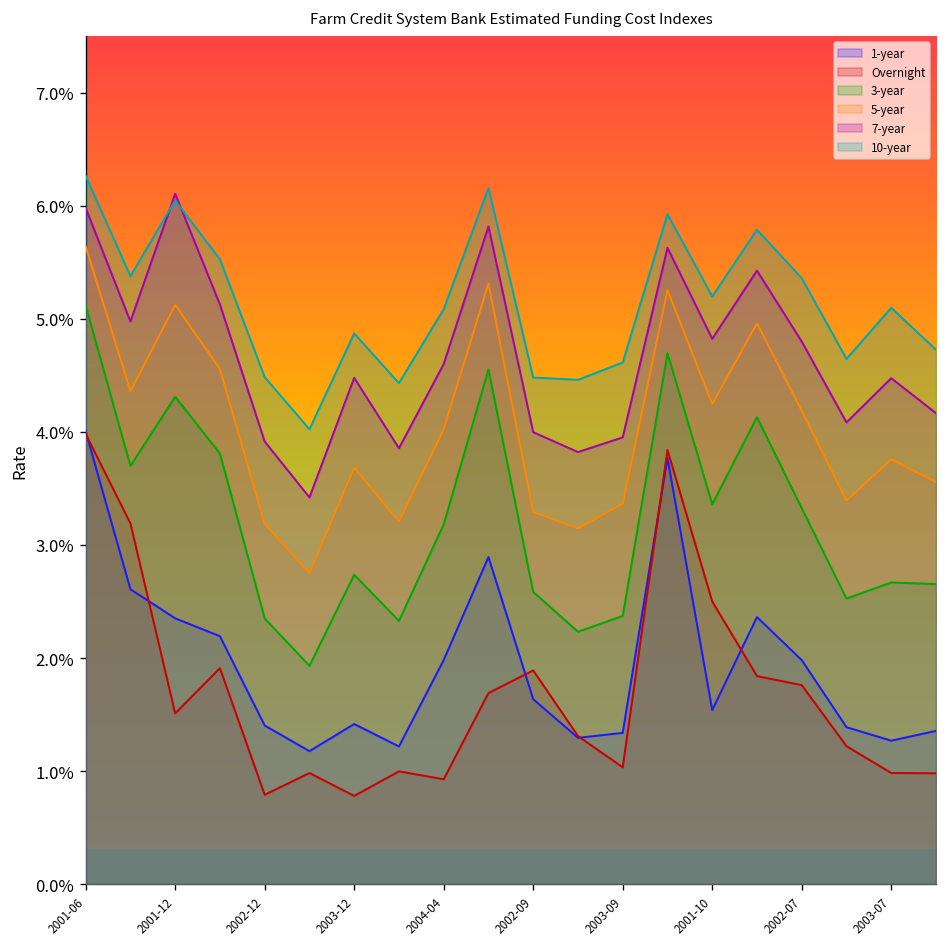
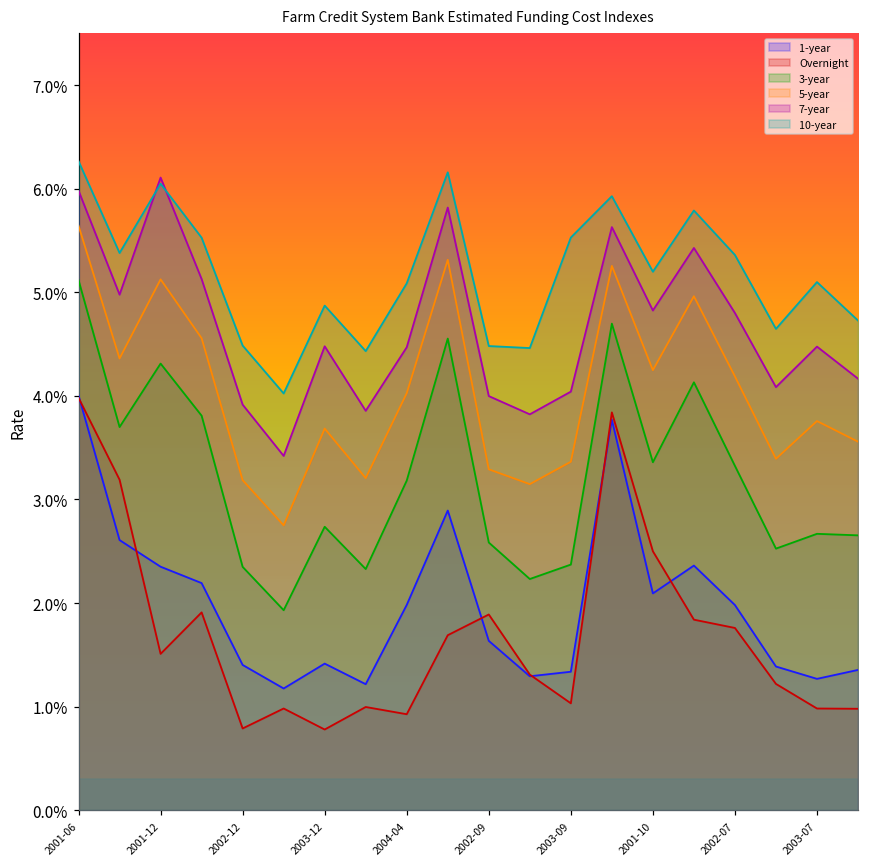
7-year, 2004-04: 4.6% -> 4.5%
7-year, 2003-09: 3.95% -> 4.04%
10-year, 2003-09: 4.6% -> 5.5%
1-year, 2001-10: 1.5% -> 2.1%
